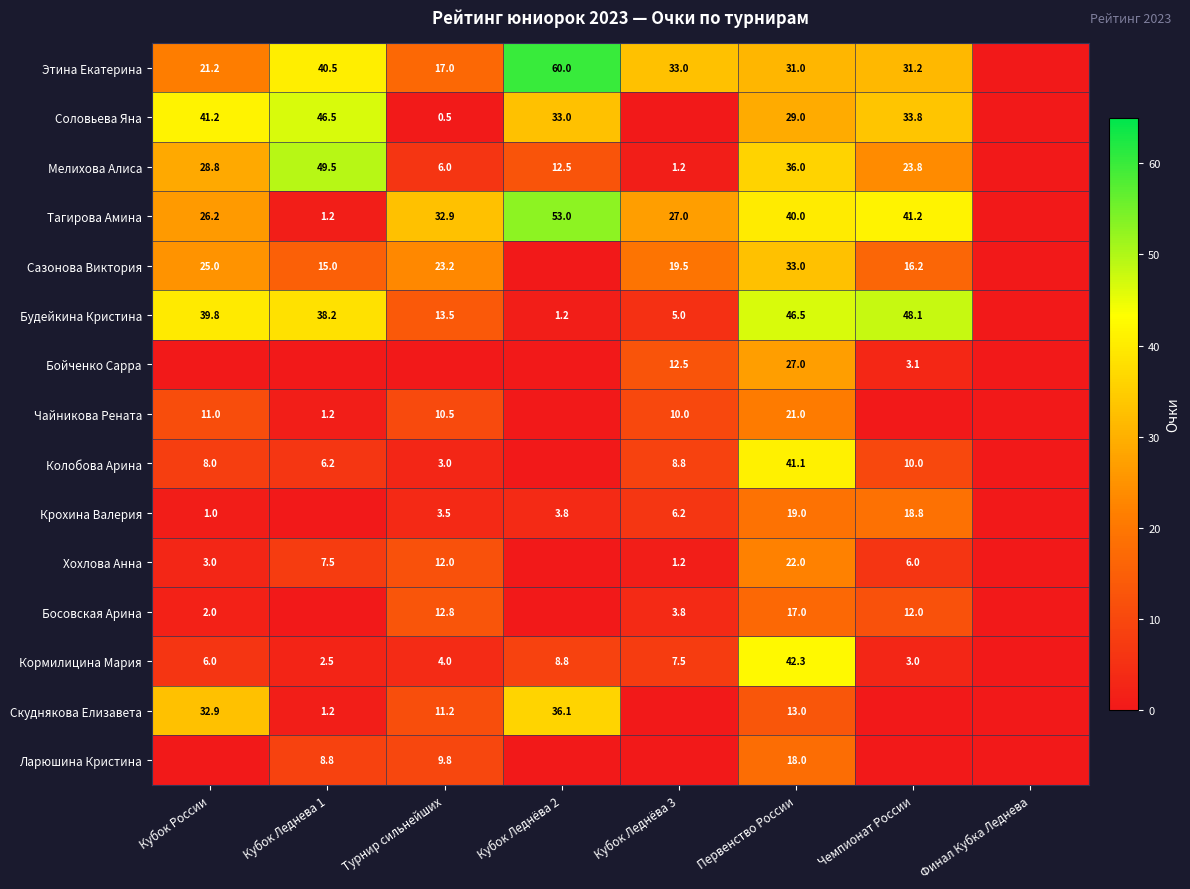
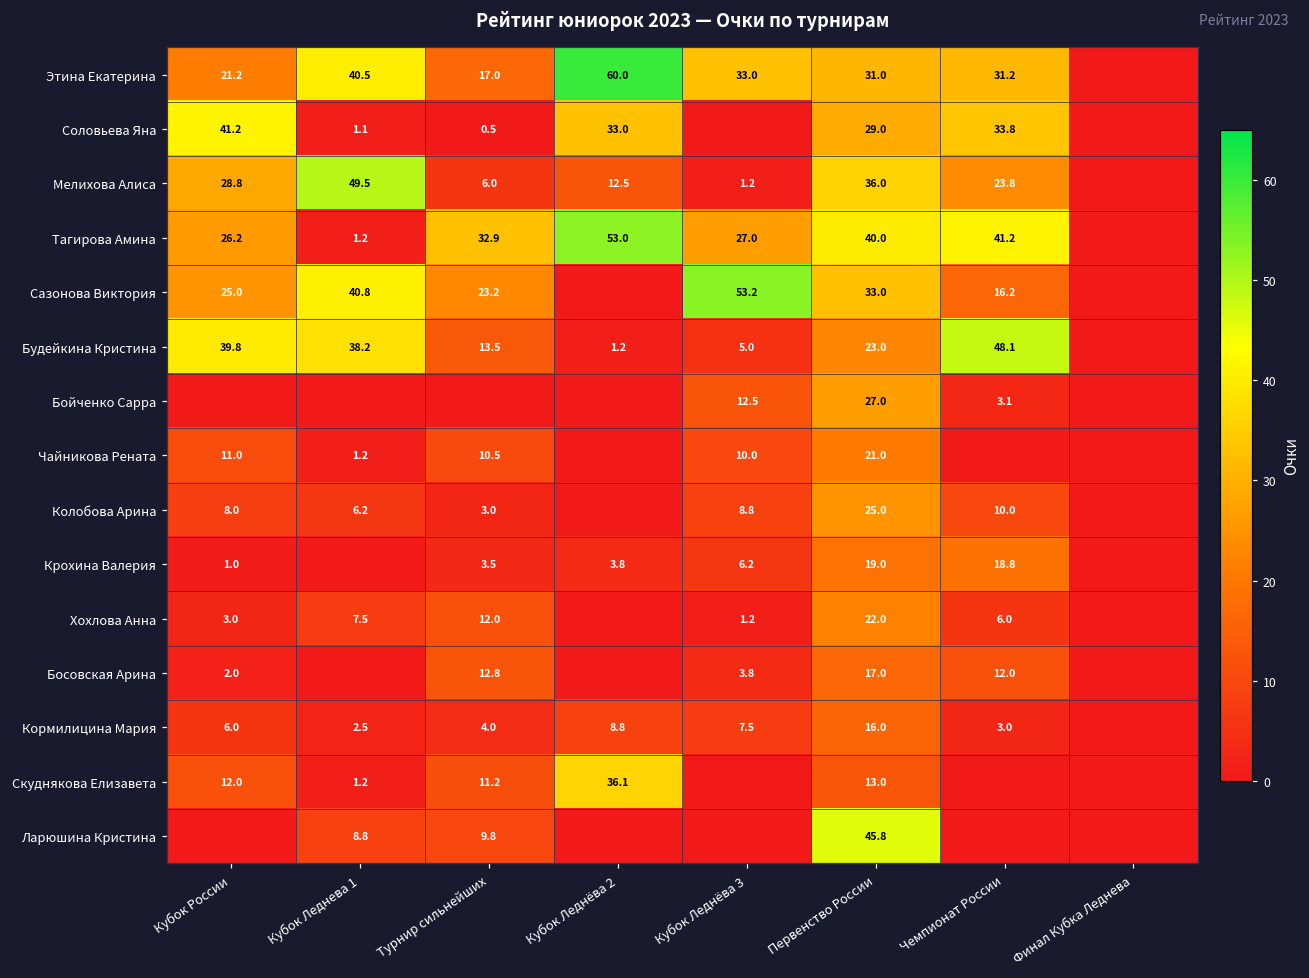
Соловьева Яна, Кубок Леднева 1: 46.5 -> 1.1
Сазонова Виктория, Кубок Леднева 1: 15.0 -> 40.8
Сазонова Виктория, Кубок Леднёва 3: 19.5 -> 53.2
Будейкина Кристина, Первенство России: 46.5 -> 23.0
Колобова Арина, Первенство России: 41.1 -> 25.0
Кормилицина Мария, Первенство России: 42.3 -> 16.0
Скуднякова Елизавета, Кубок России: 32.9 -> 12.0
Ларюшина Кристина, Первенство России: 18.0 -> 45.8
